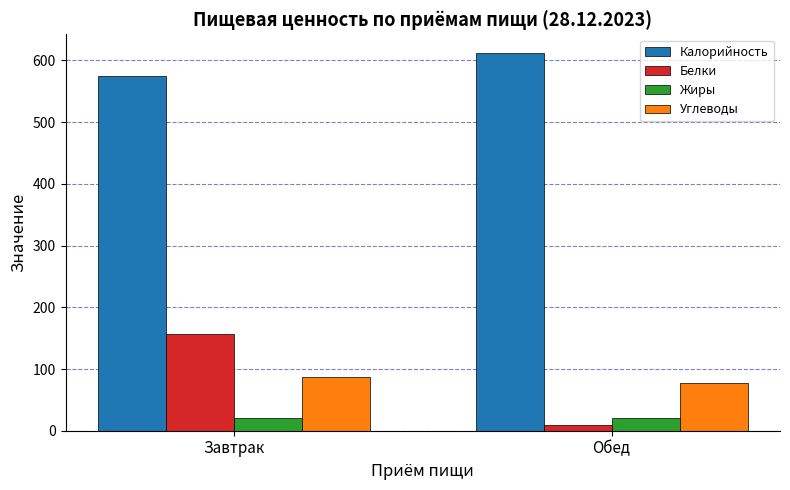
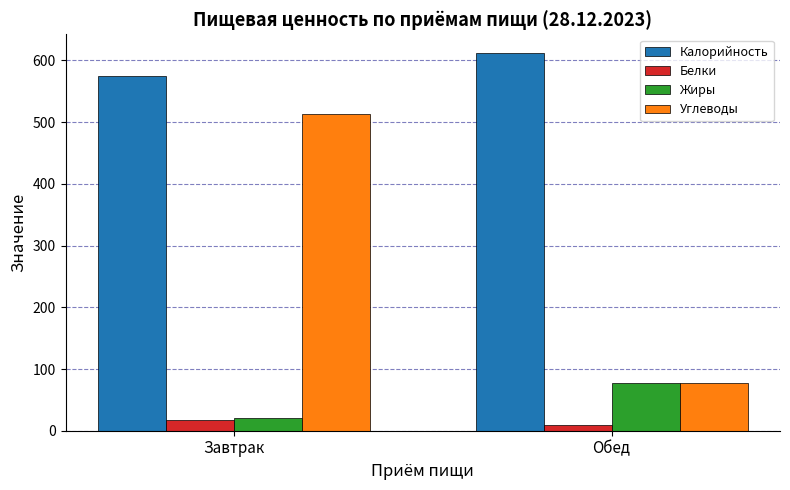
Белки, Завтрак: 160 -> 20
Углеводы, Завтрак: 90 -> 510
Жиры, Обед: 20 -> 80
